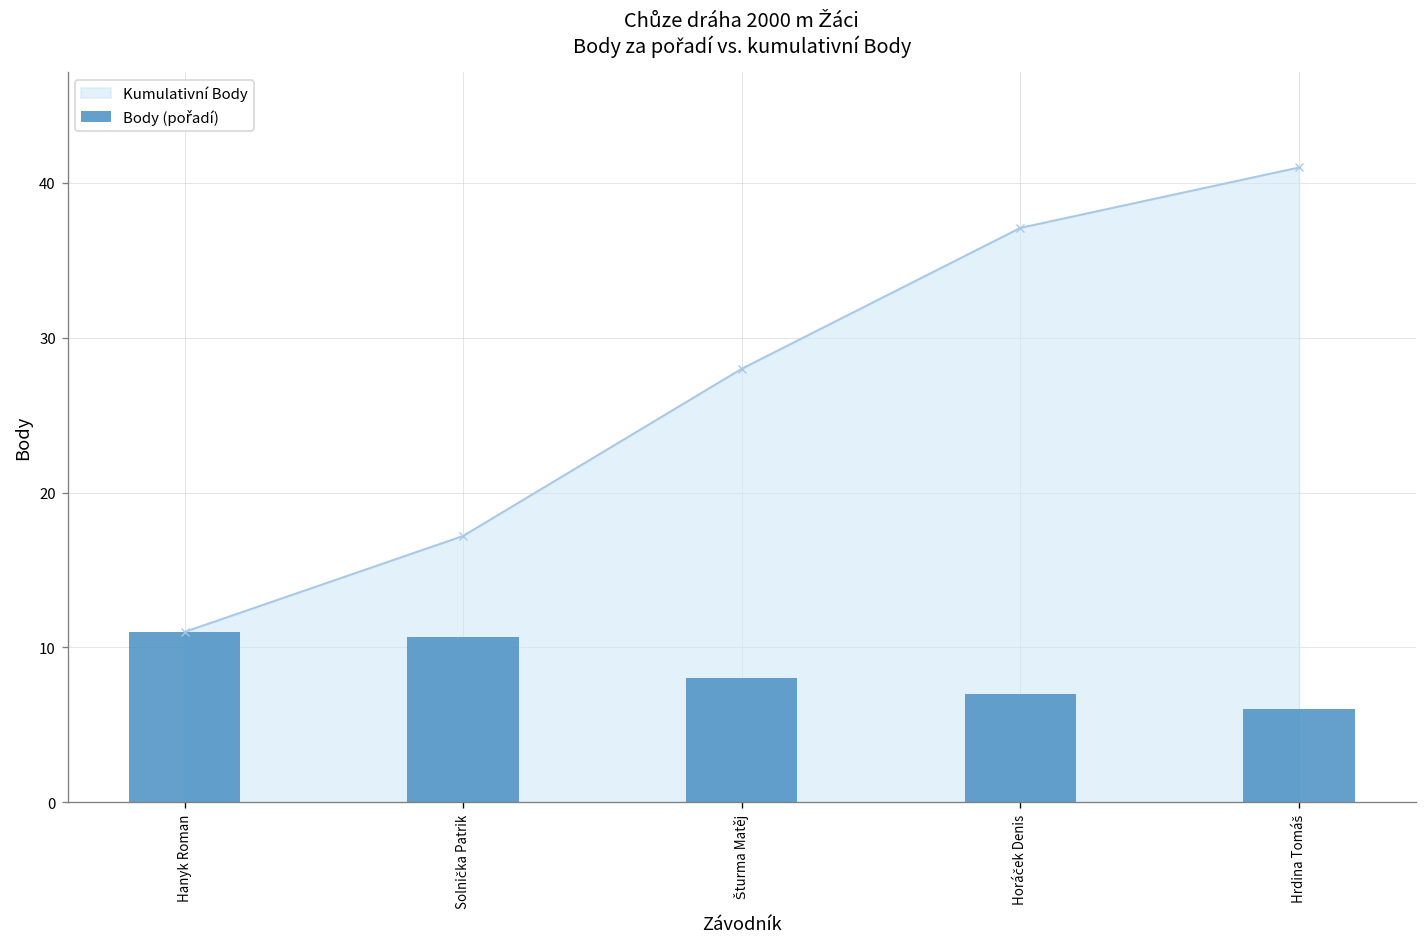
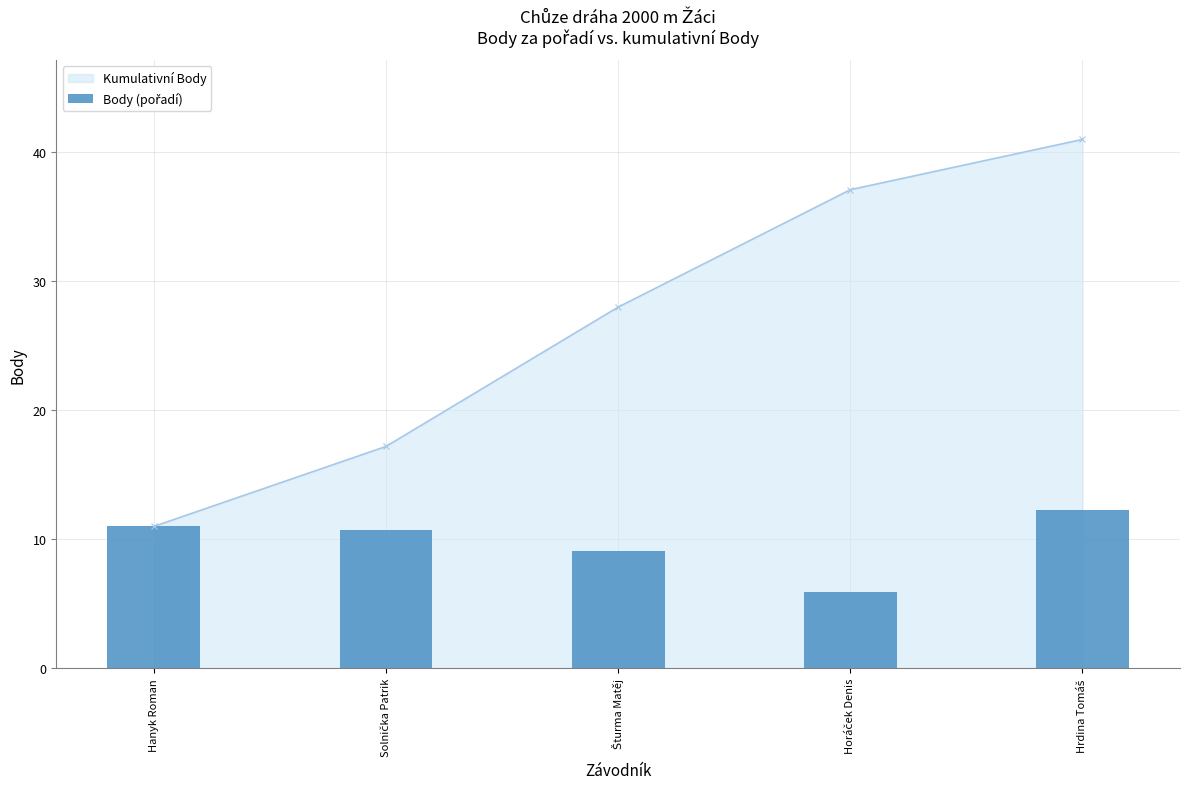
Body (pořadí), Šturma Matěj: 8.0 -> 9.1
Body (pořadí), Horáček Denis: 7.0 -> 5.9
Body (pořadí), Hrdina Tomáš: 6.0 -> 12.3
